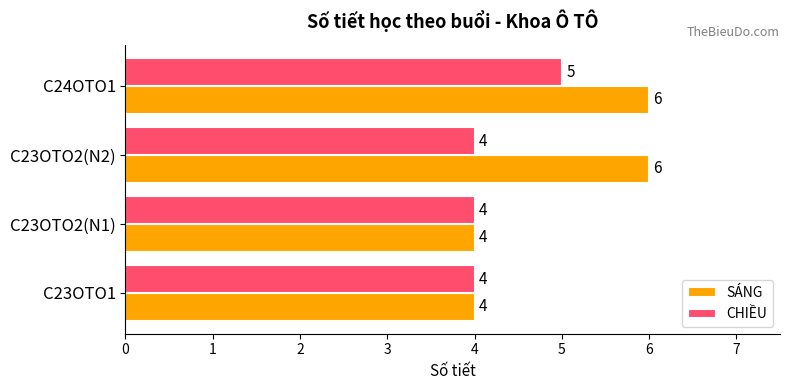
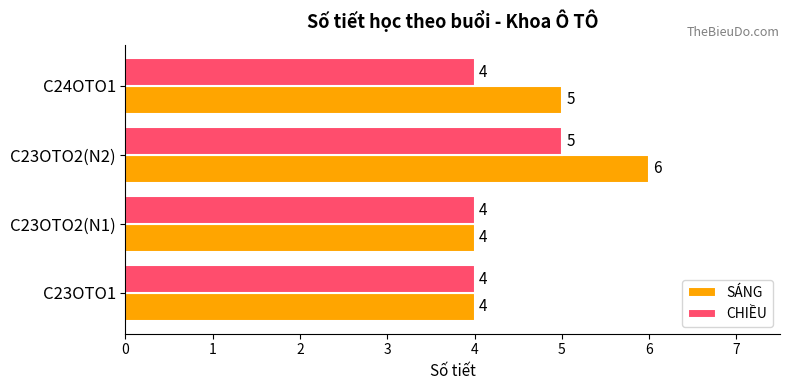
CHIỀU, C24OTO1: 5 -> 4
SÁNG, C24OTO1: 6 -> 5
CHIỀU, C23OTO2(N2): 4 -> 5
